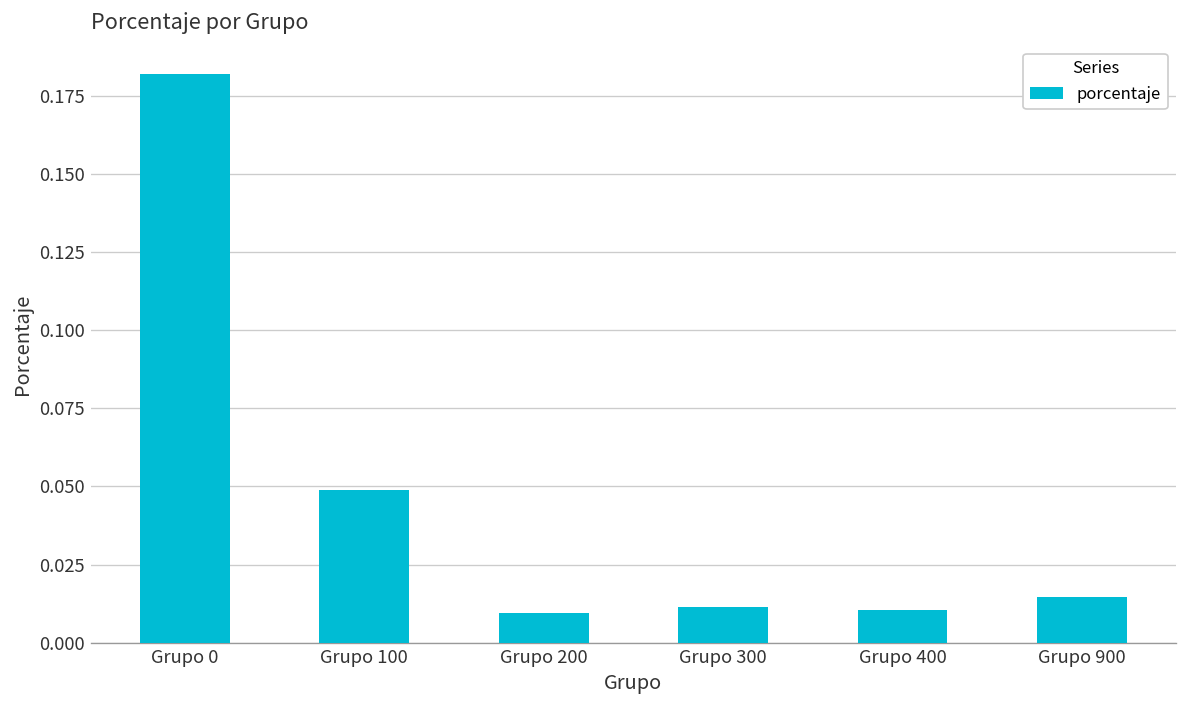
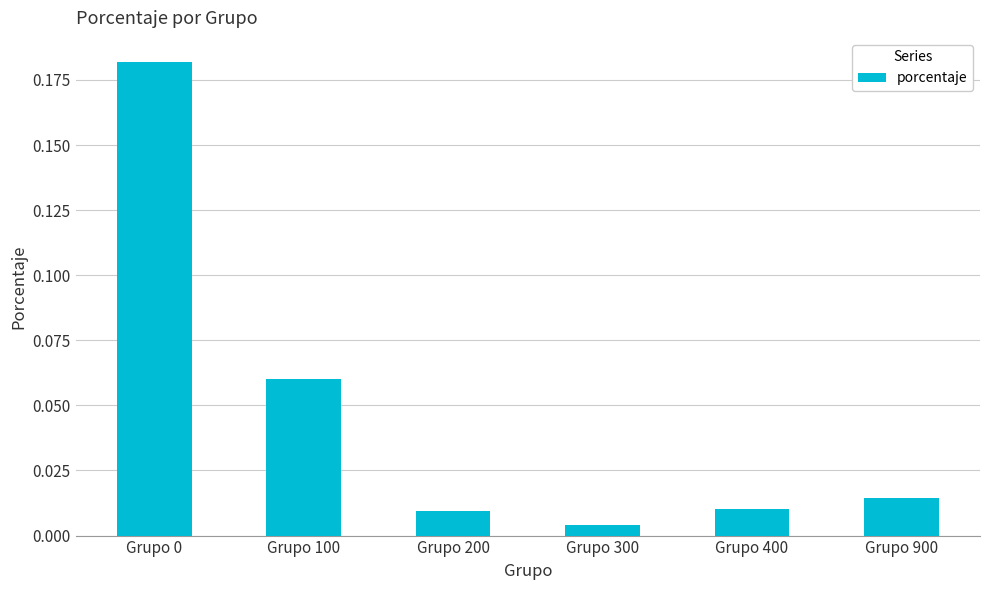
Grupo 100: 0.049 -> 0.060
Grupo 300: 0.012 -> 0.004
